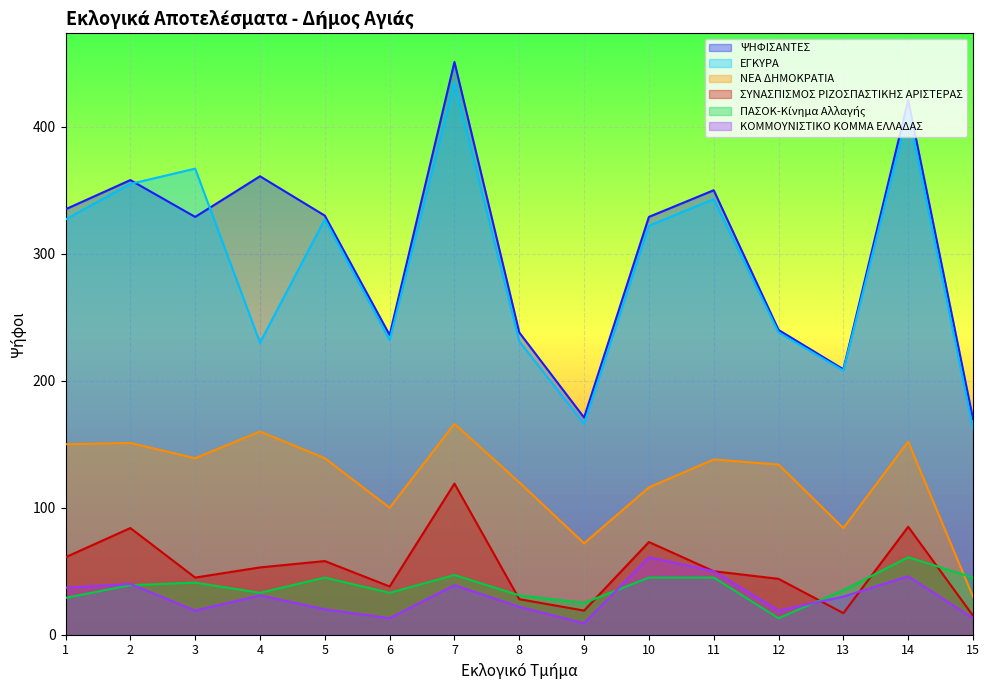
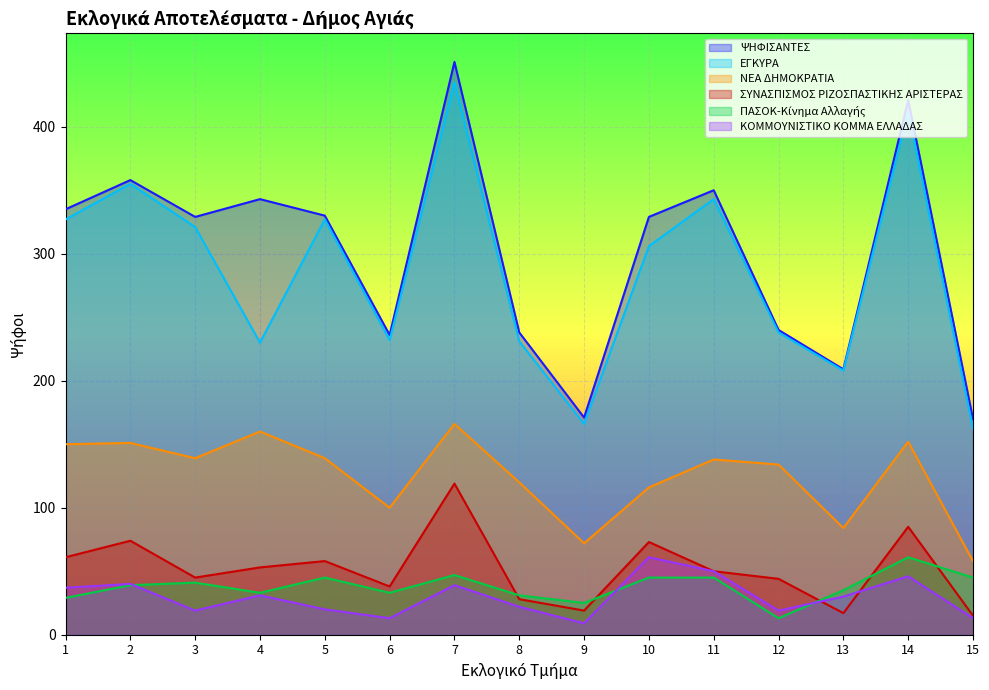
ΣΥΝΑΣΠΙΣΜΟΣ ΡΙΖΟΣΠΑΣΤΙΚΗΣ ΑΡΙΣΤΕΡΑΣ, 2: 84 -> 74
ΕΓΚΥΡΑ, 3: 367 -> 321
ΨΗΦΙΣΑΝΤΕΣ, 4: 361 -> 343
ΕΓΚΥΡΑ, 10: 322 -> 306
ΝΕΑ ΔΗΜΟΚΡΑΤΙΑ, 15: 30 -> 58
